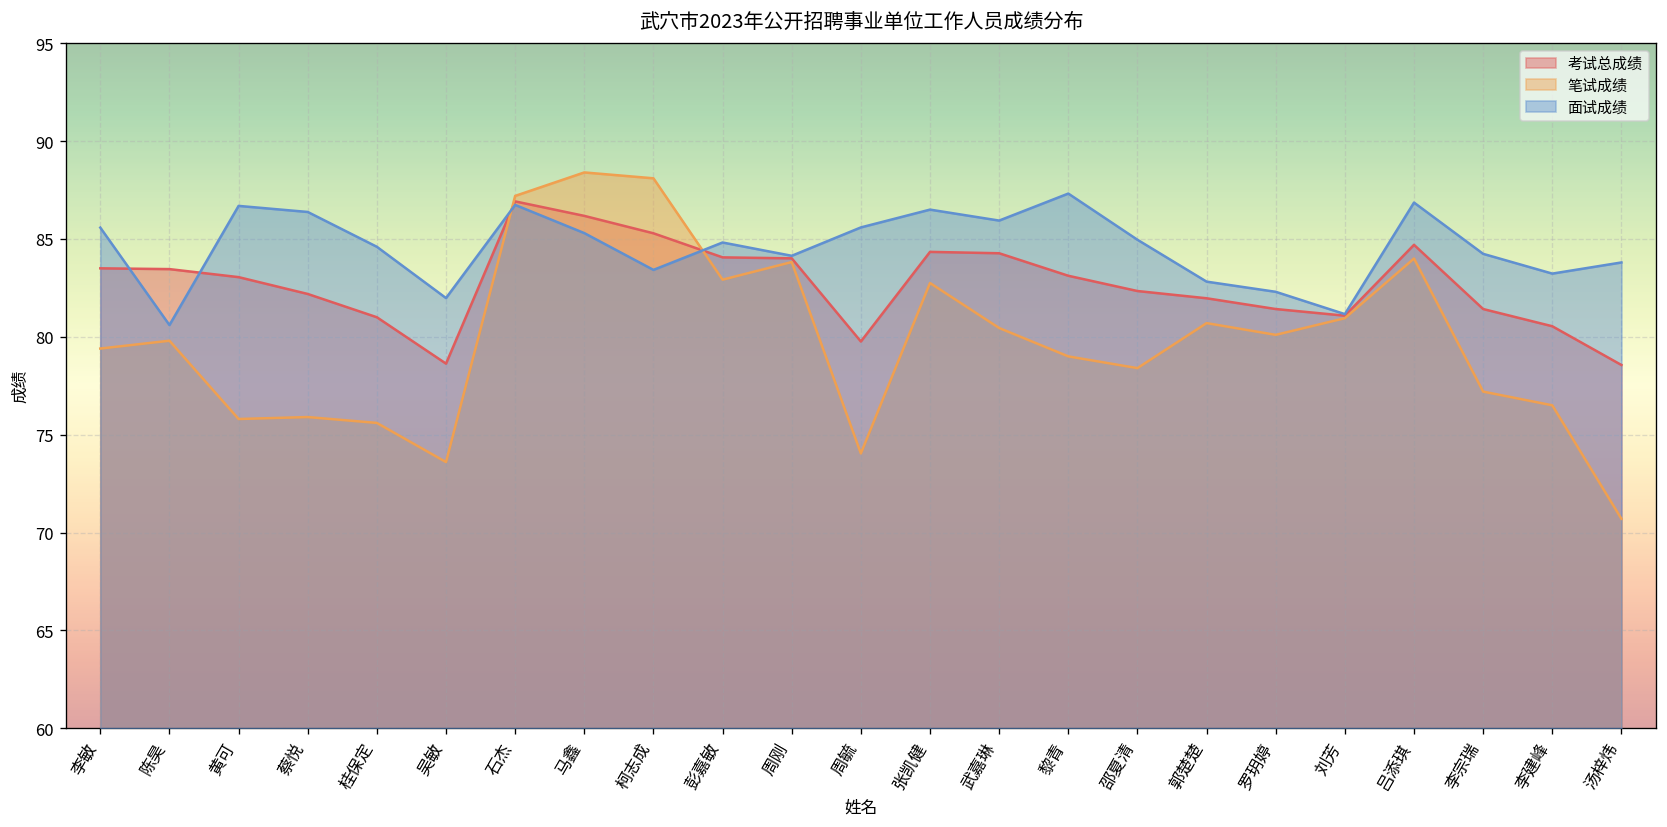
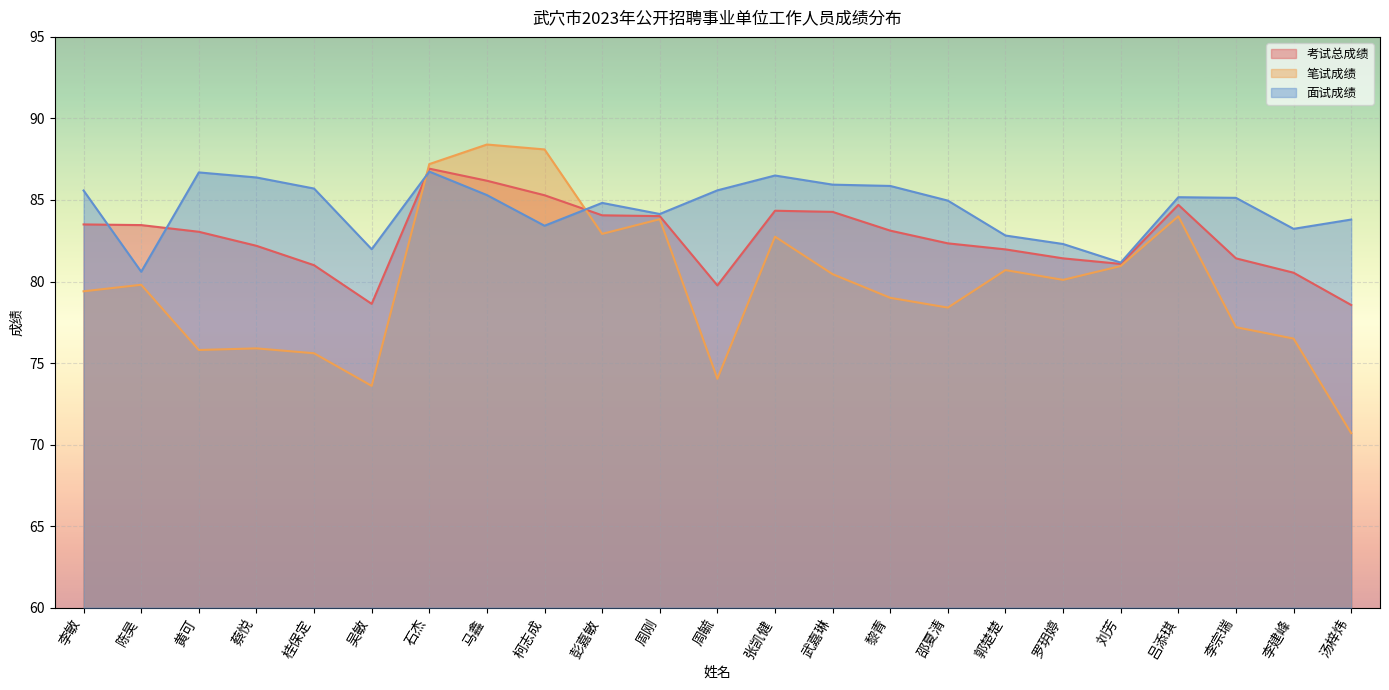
面试成绩, 桂保定: 84.6 -> 85.7
面试成绩, 黎青: 87.3 -> 85.9
面试成绩, 吕添琪: 86.9 -> 85.2
面试成绩, 李宗瑞: 84.2 -> 85.1
